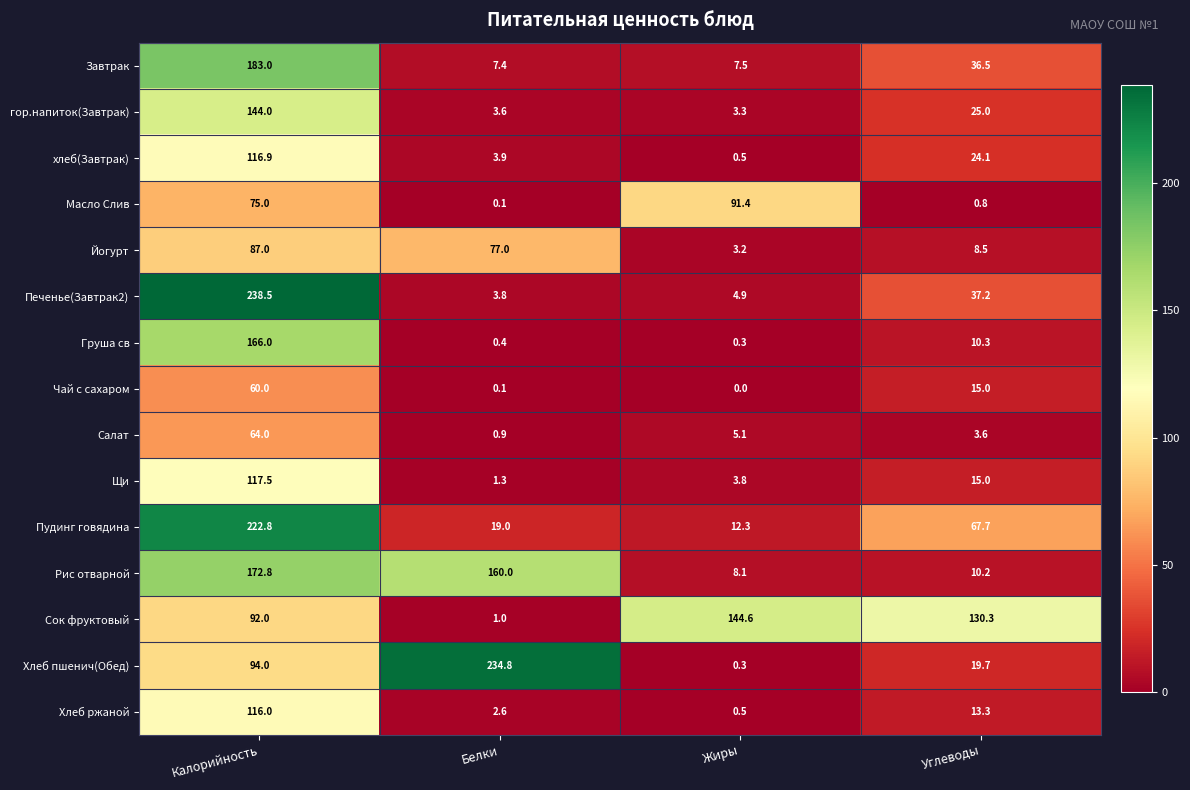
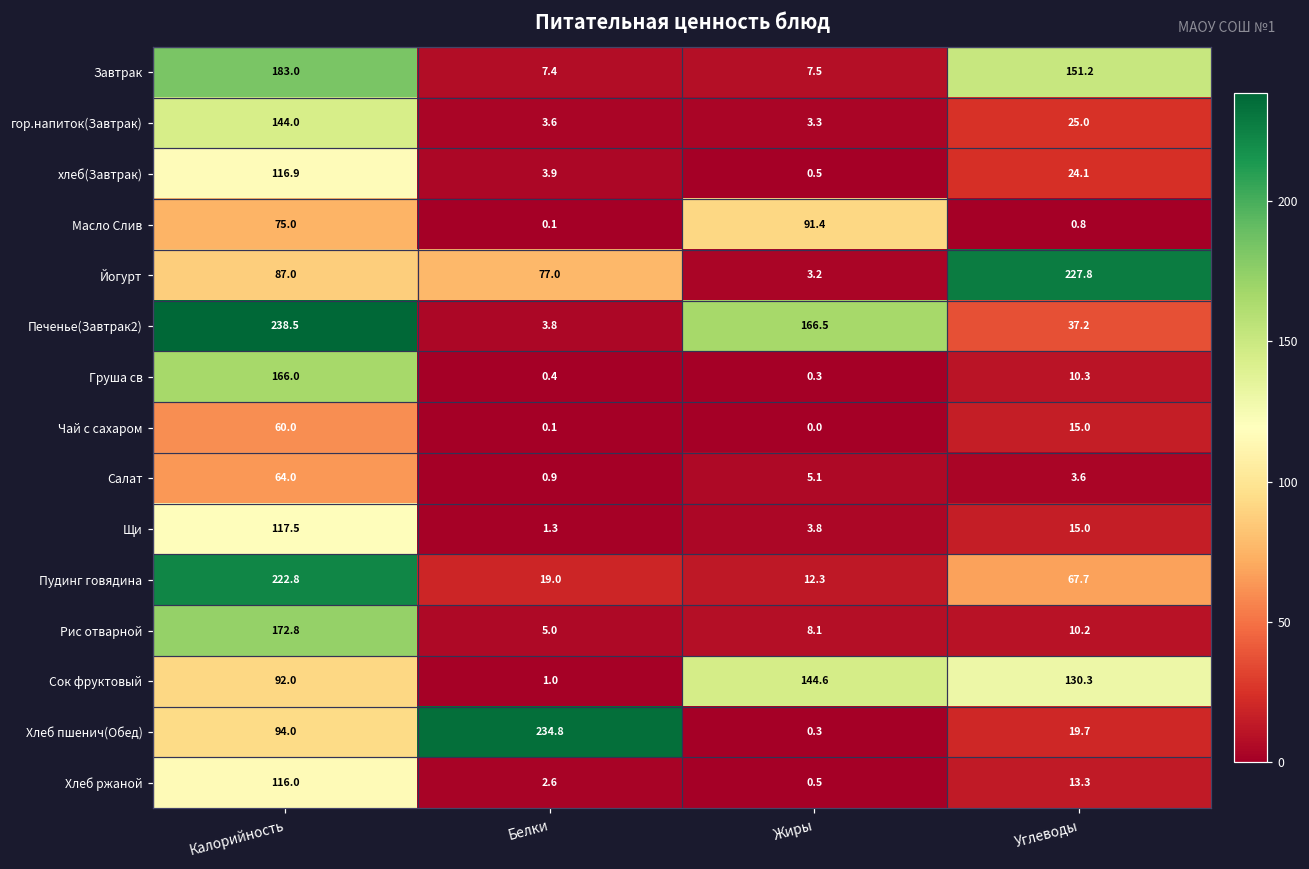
Завтрак, Углеводы: 36.5 -> 151.2
Йогурт, Углеводы: 8.5 -> 227.8
Печенье(Завтрак2), Жиры: 4.9 -> 166.5
Рис отварной, Белки: 160.0 -> 5.0
